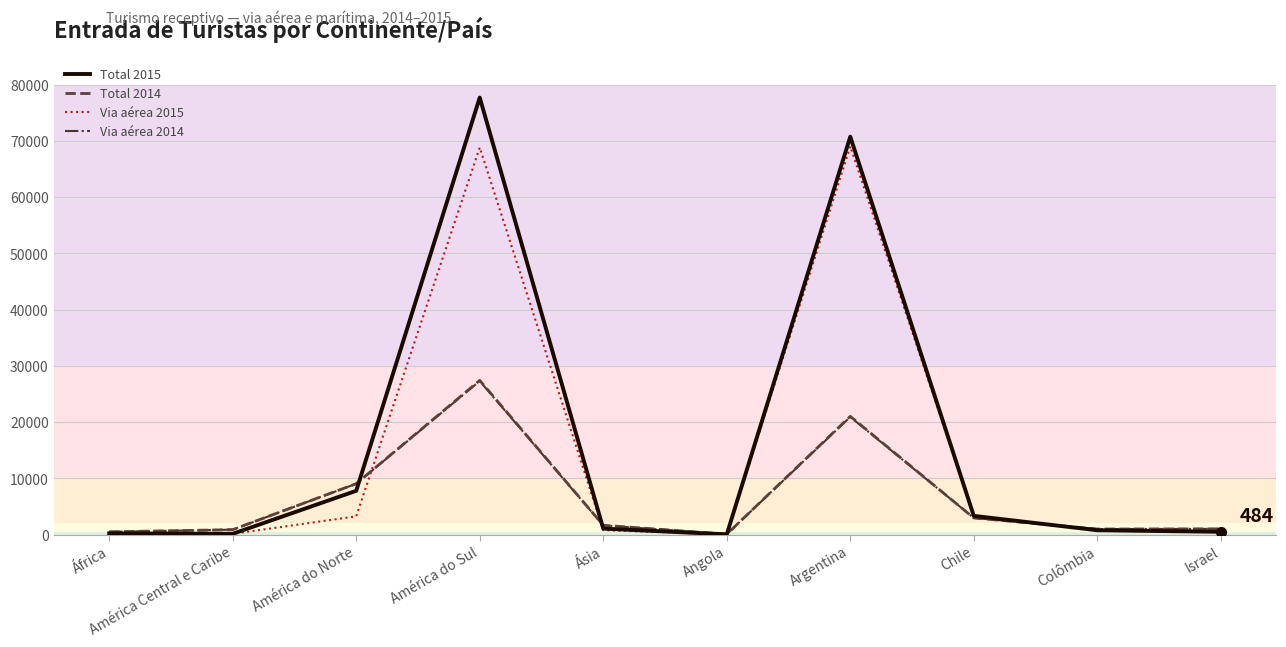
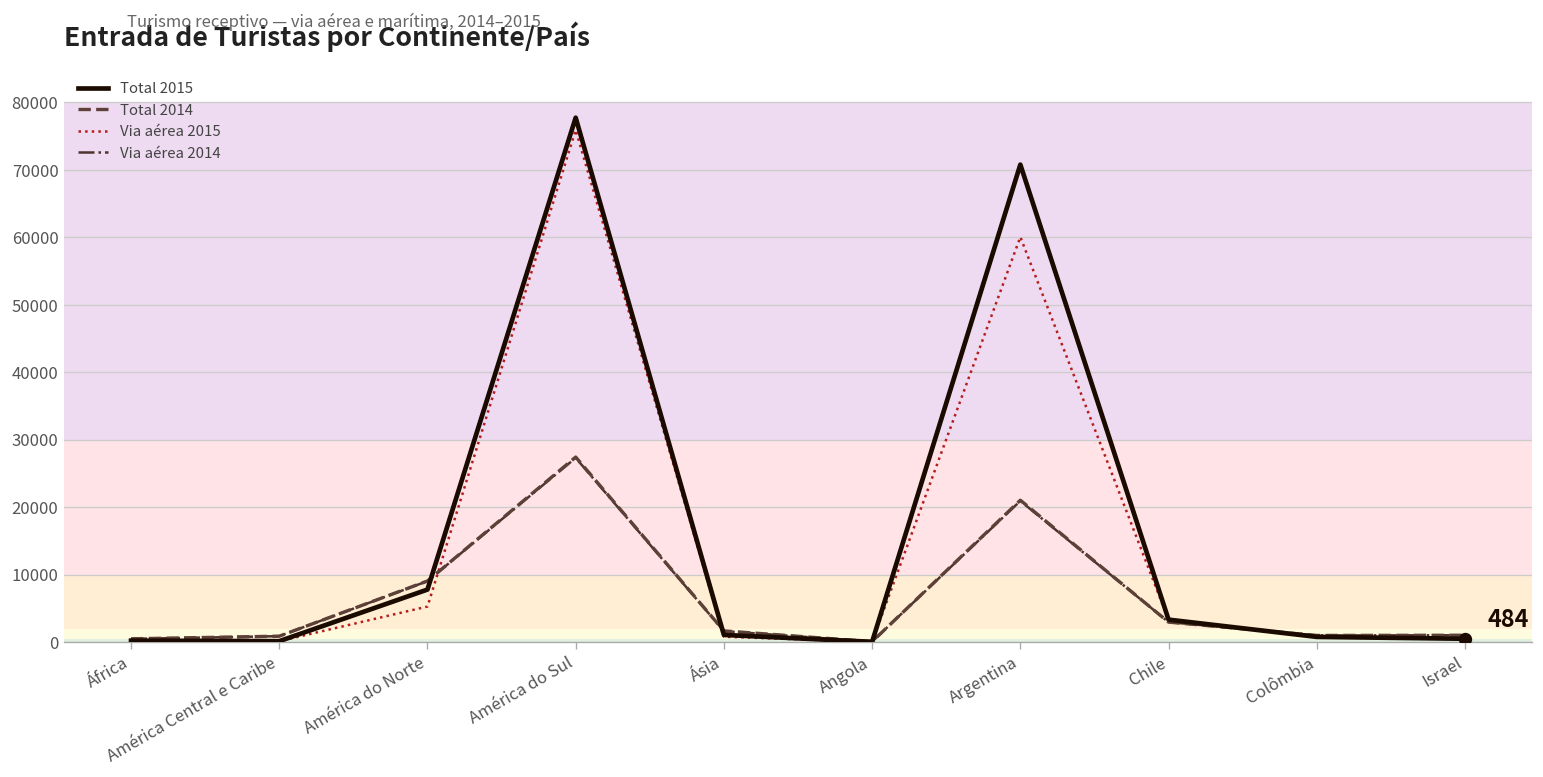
Via aérea 2015, América do Norte: 3000 -> 5000
Via aérea 2015, América do Sul: 69000 -> 76000
Via aérea 2015, Argentina: 69000 -> 60000
